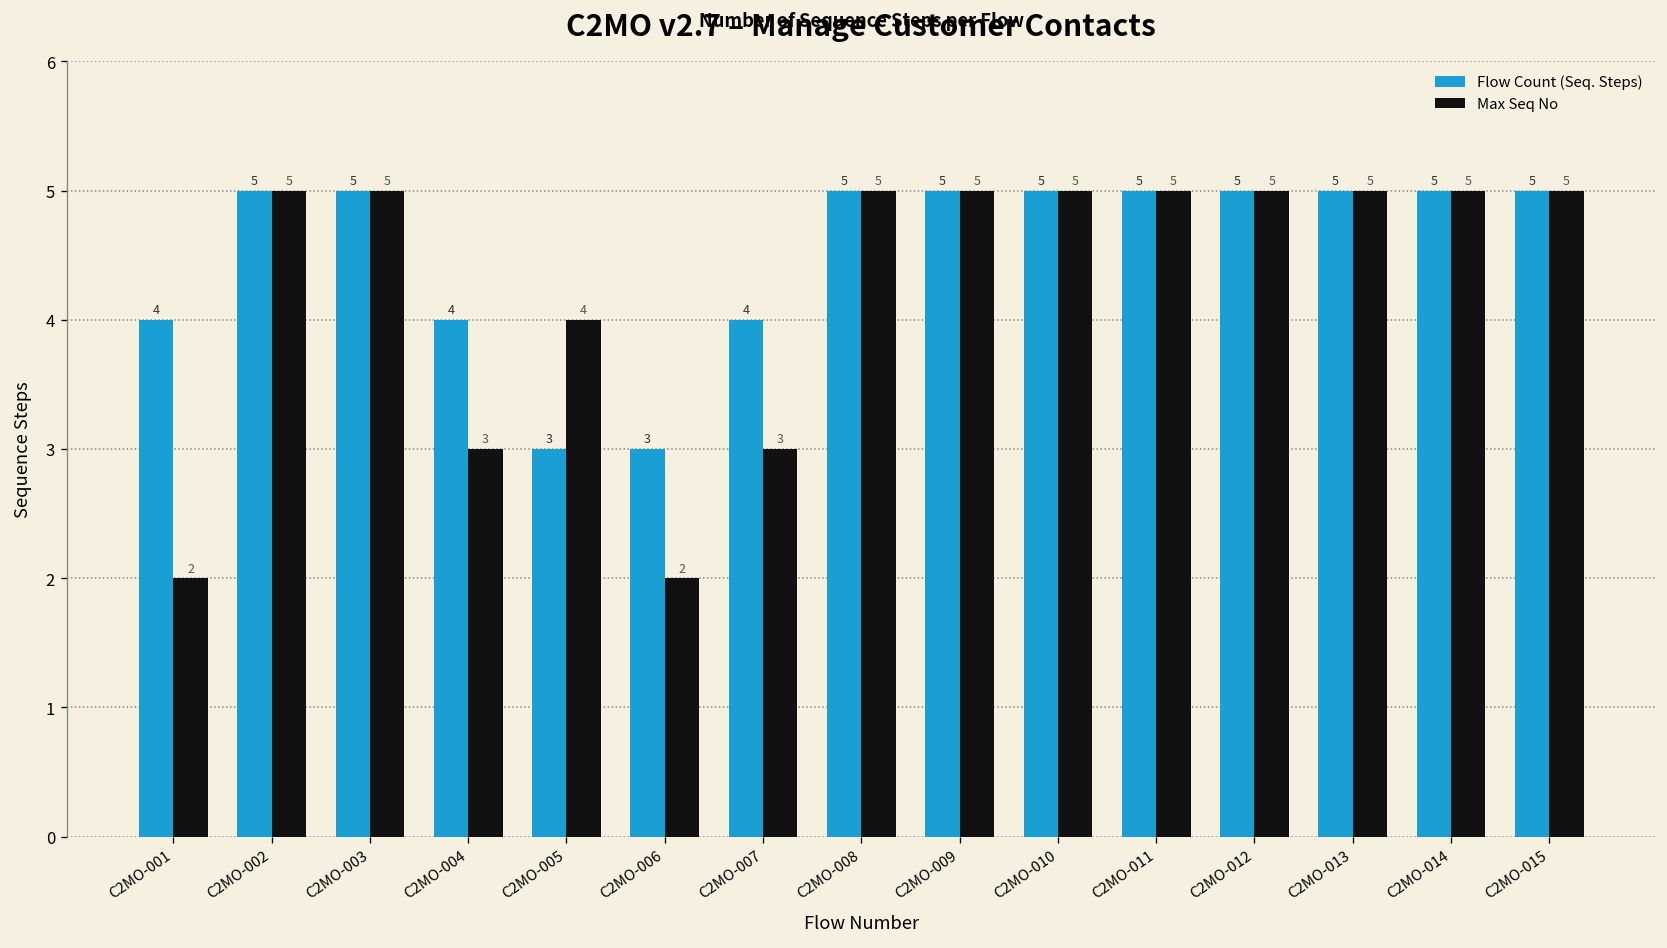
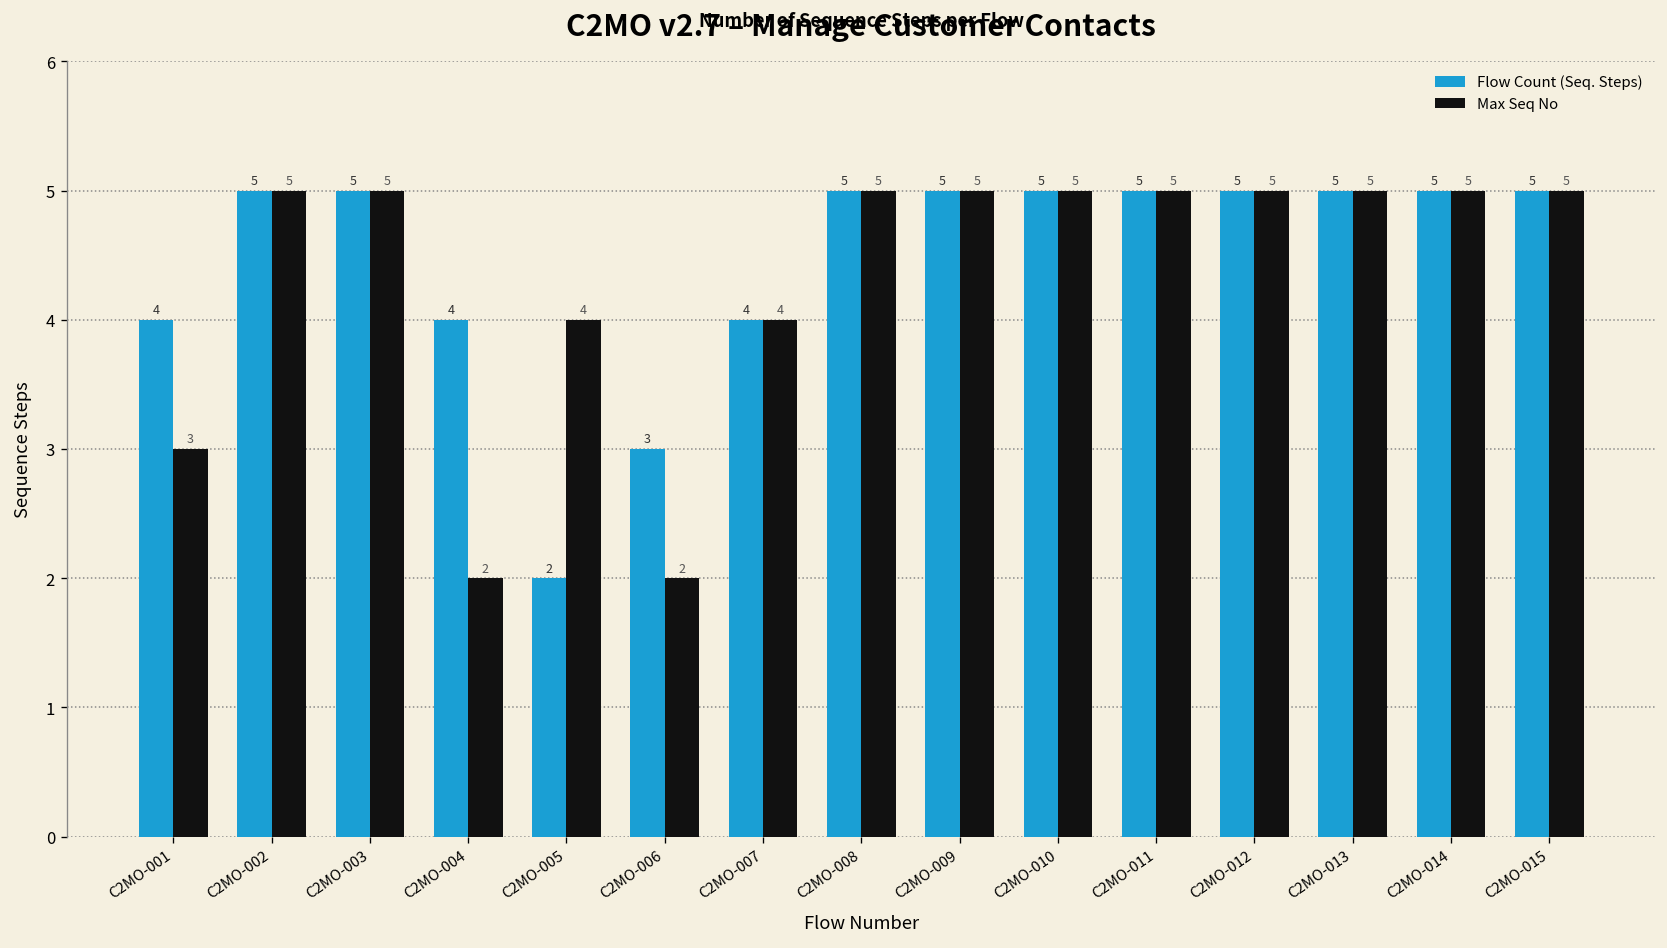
Max Seq No, C2MO-001: 2 -> 3
Max Seq No, C2MO-004: 3 -> 2
Flow Count (Seq. Steps), C2MO-005: 3 -> 2
Max Seq No, C2MO-007: 3 -> 4
